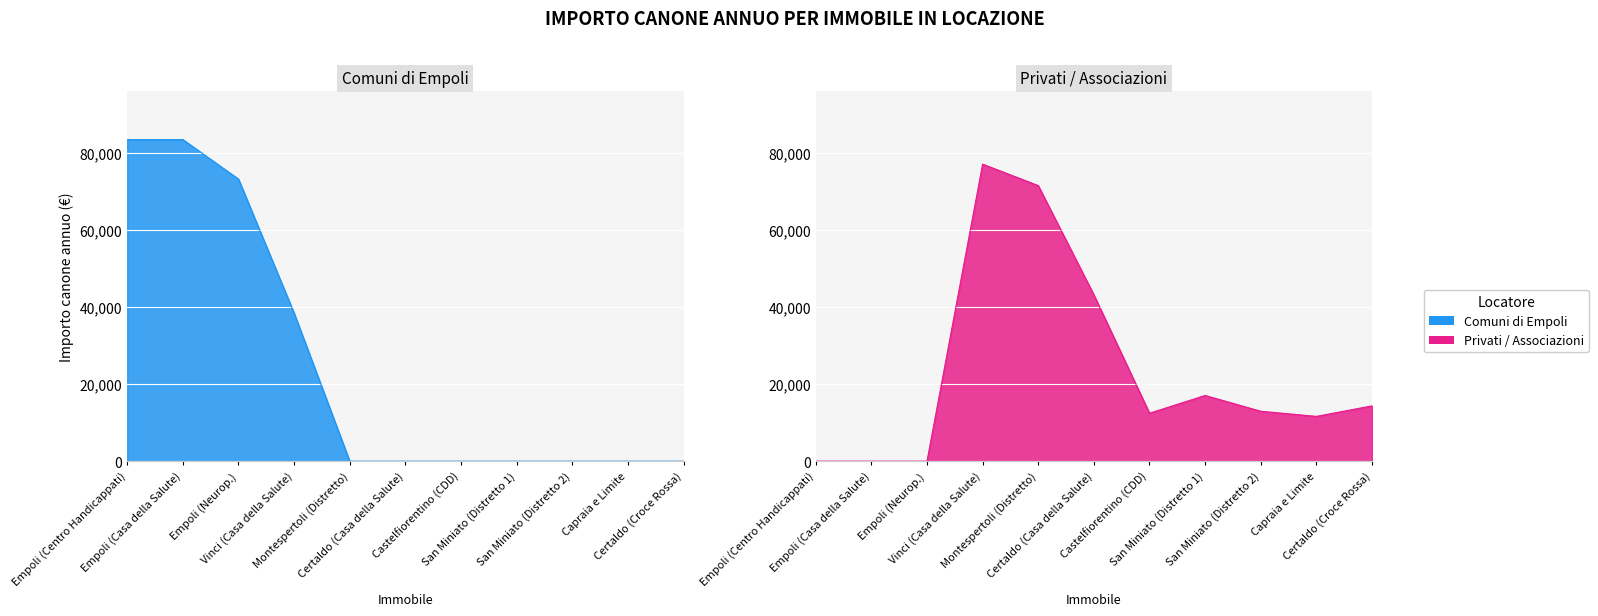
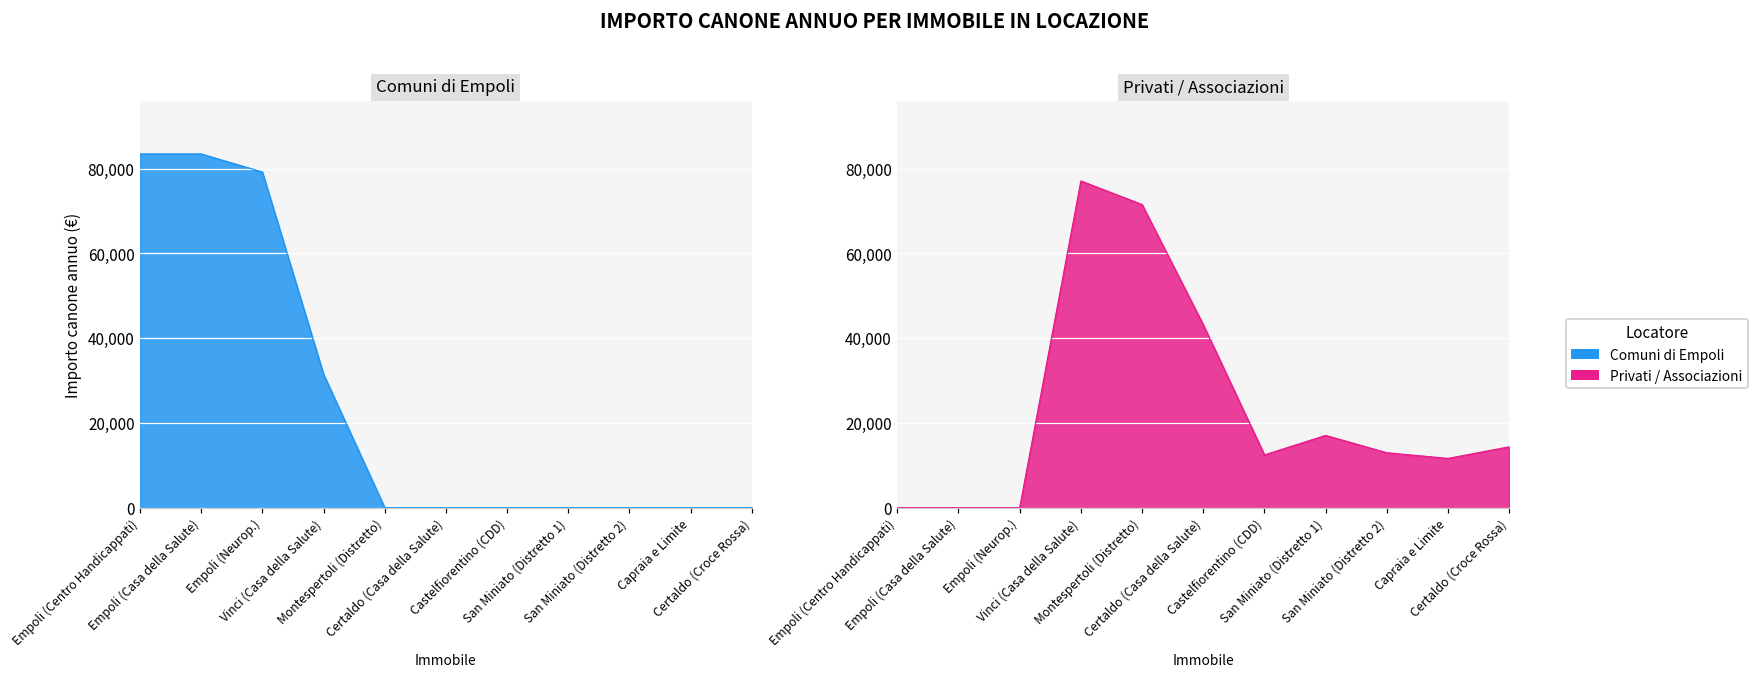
Comuni di Empoli, Empoli (Neurop.): 73,000 -> 79,000
Comuni di Empoli, Vinci (Casa della Salute): 38,000 -> 32,000
